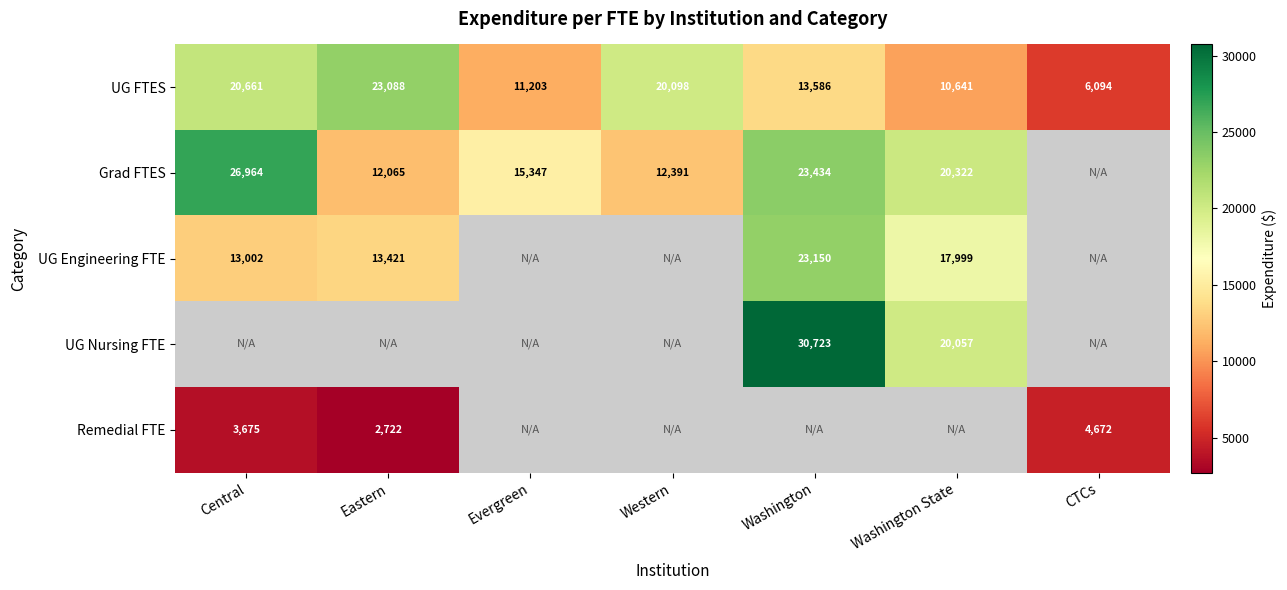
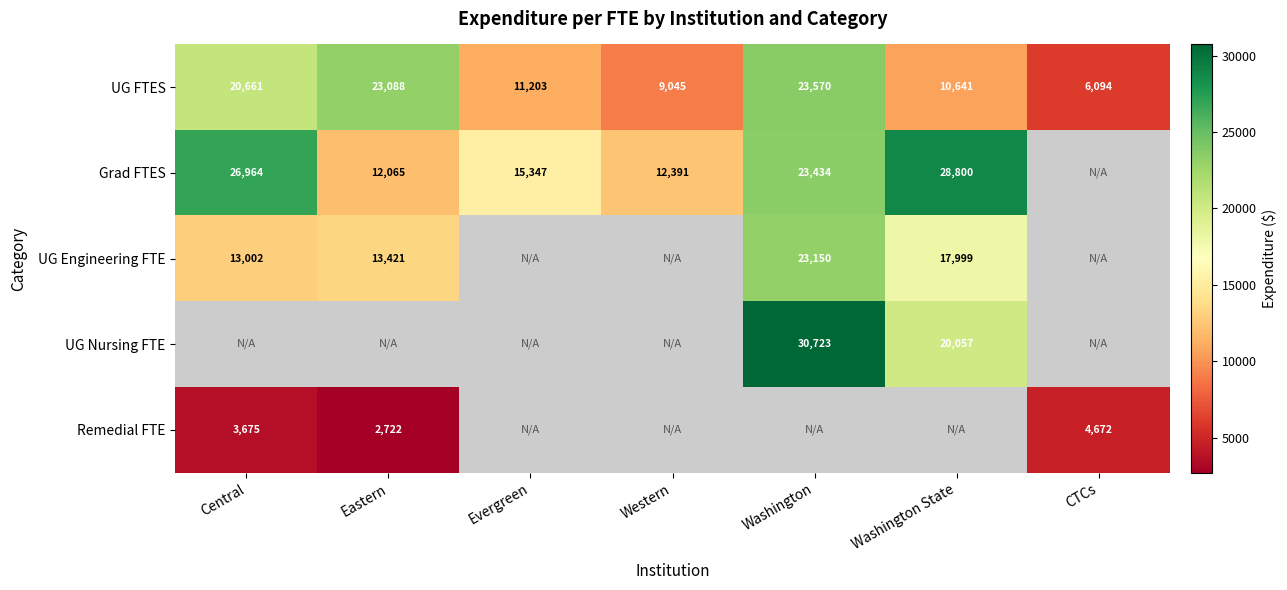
UG FTES, Western: 20,098 -> 9,045
UG FTES, Washington: 13,586 -> 23,570
Grad FTES, Washington State: 20,322 -> 28,800
